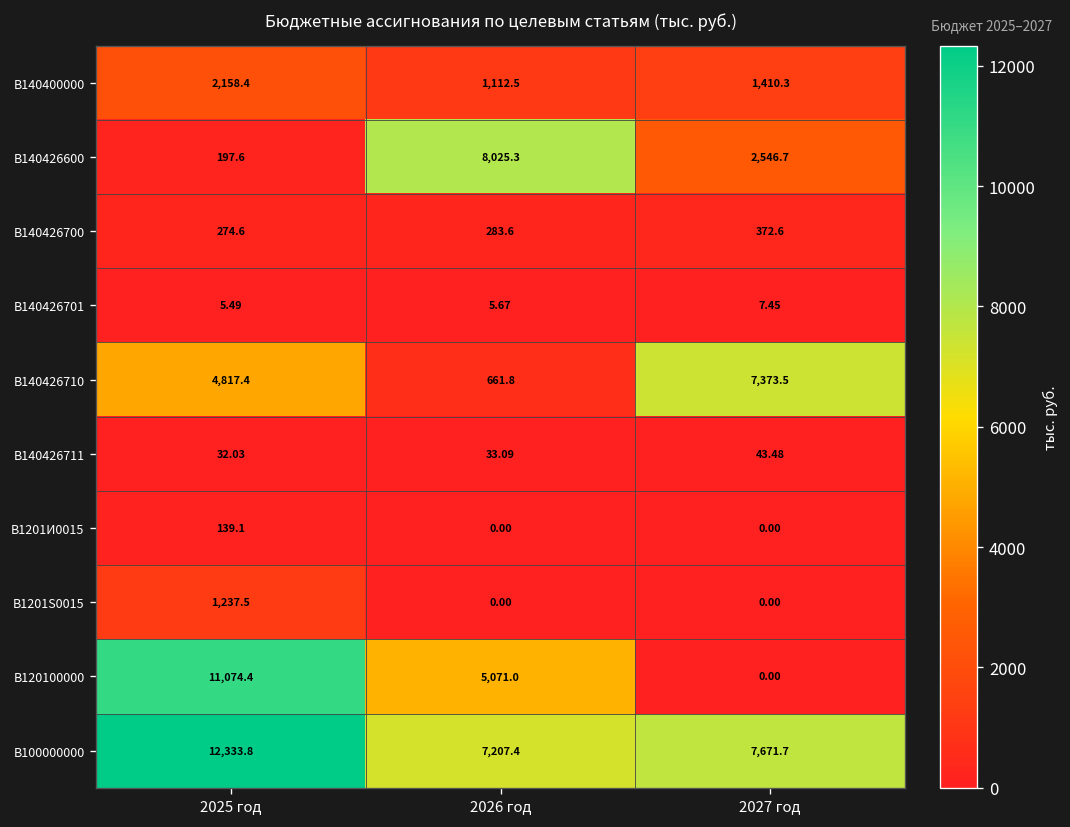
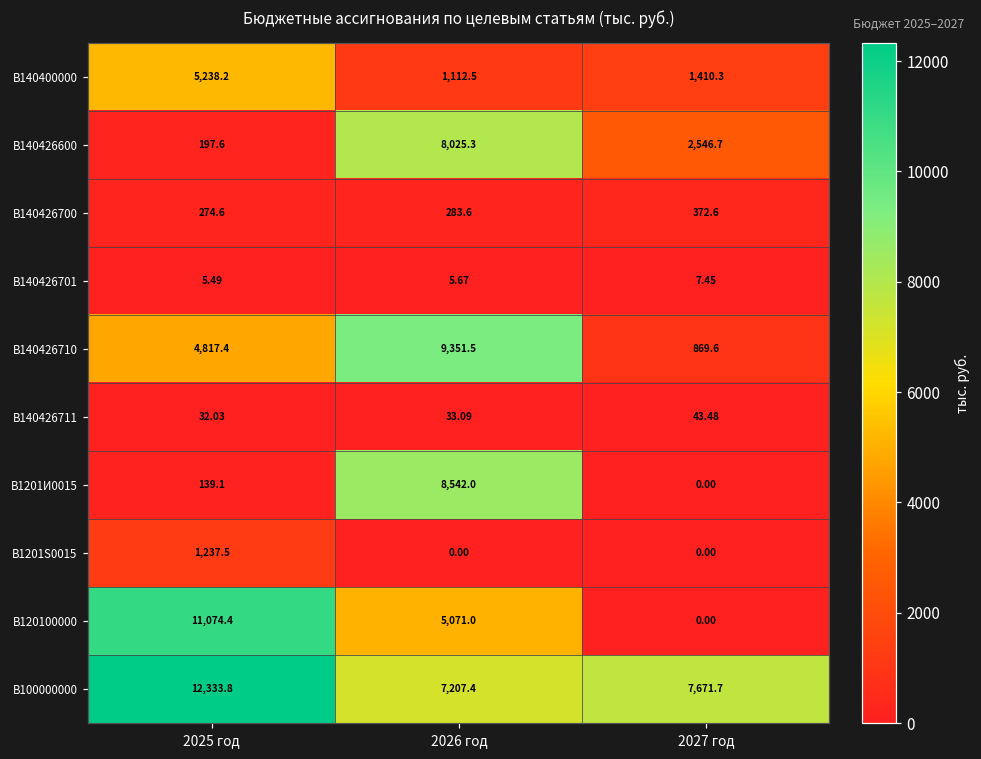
В140400000, 2025 год: 2,158.4 -> 5,238.2
В140426710, 2026 год: 661.8 -> 9,351.5
В140426710, 2027 год: 7,373.5 -> 869.6
В1201И0015, 2026 год: 0.00 -> 8,542.0
